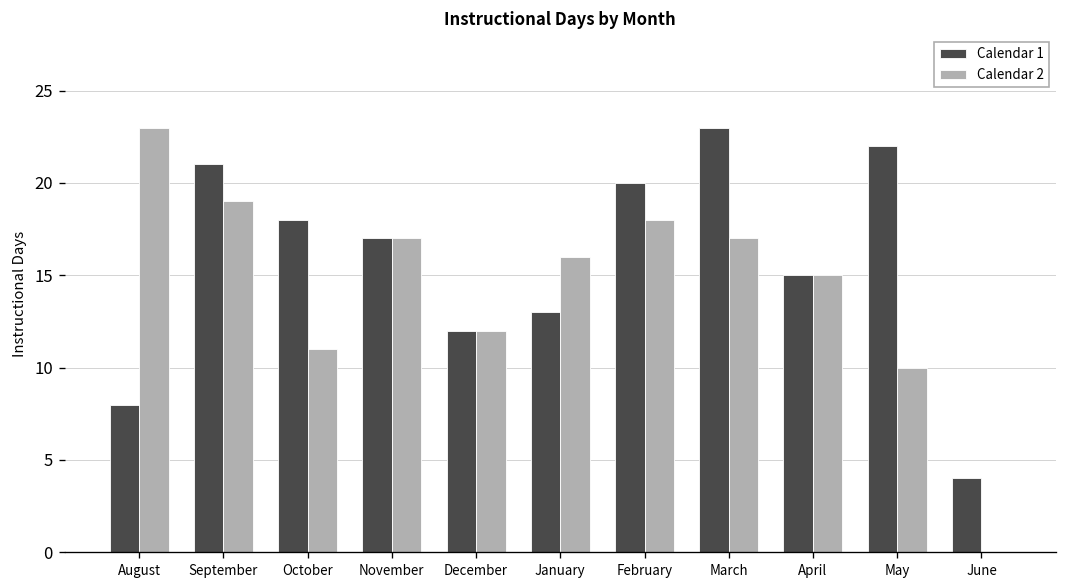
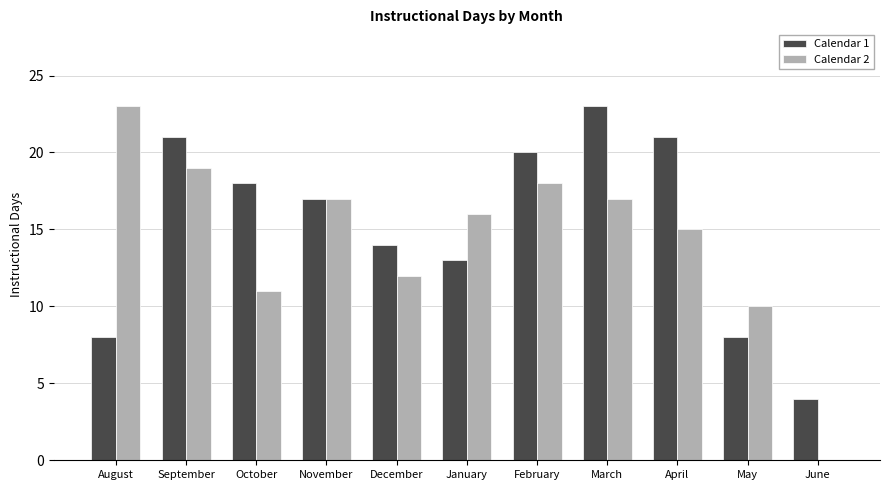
Calendar 1, December: 12 -> 14
Calendar 1, April: 15 -> 21
Calendar 1, May: 22 -> 8
